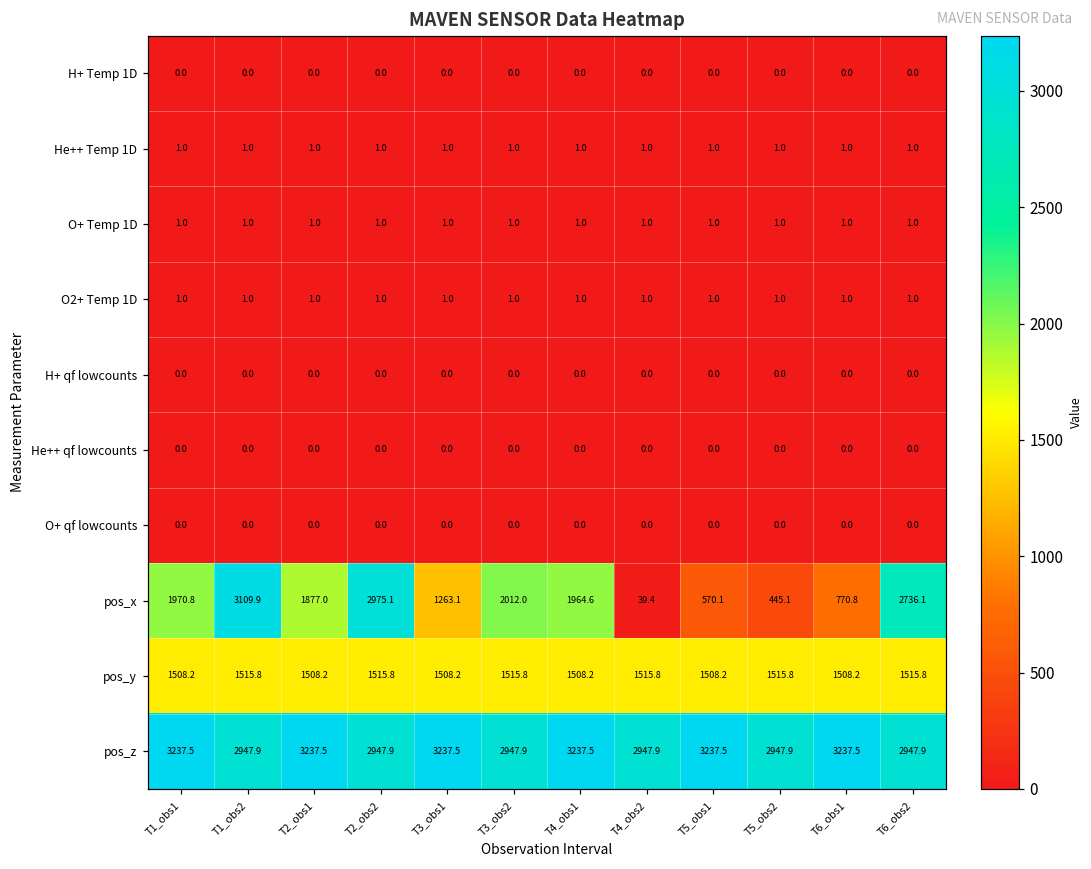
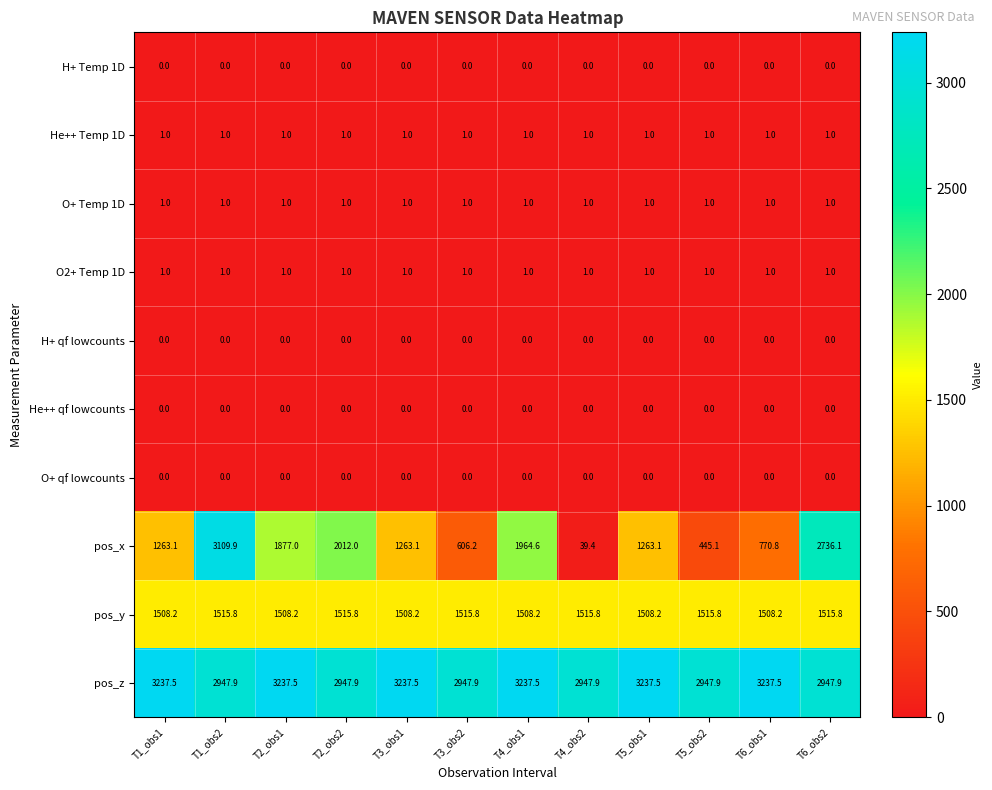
pos_x, T1_obs1: 1970.8 -> 1263.1
pos_x, T2_obs2: 2975.1 -> 2012.0
pos_x, T3_obs2: 2012.0 -> 606.2
pos_x, T5_obs1: 570.1 -> 1263.1
